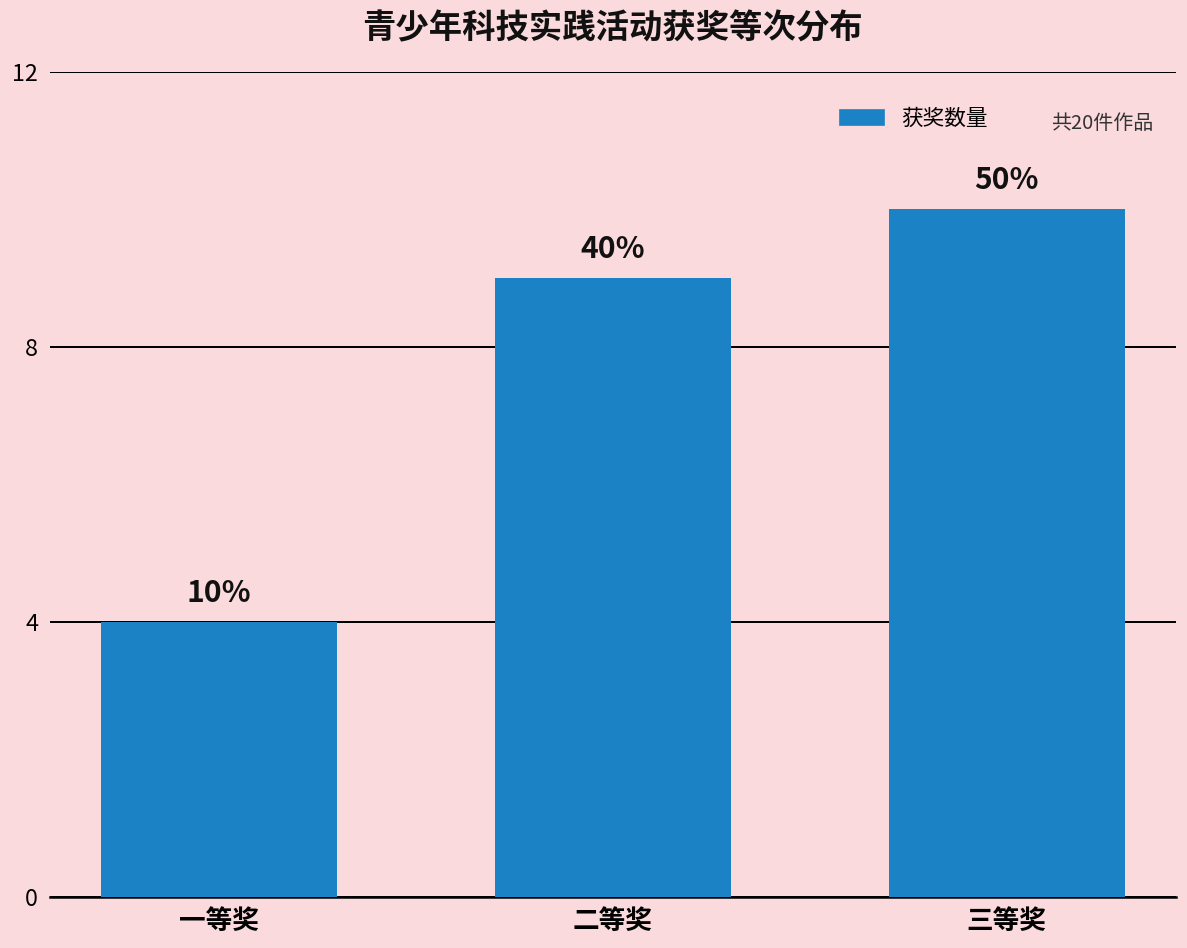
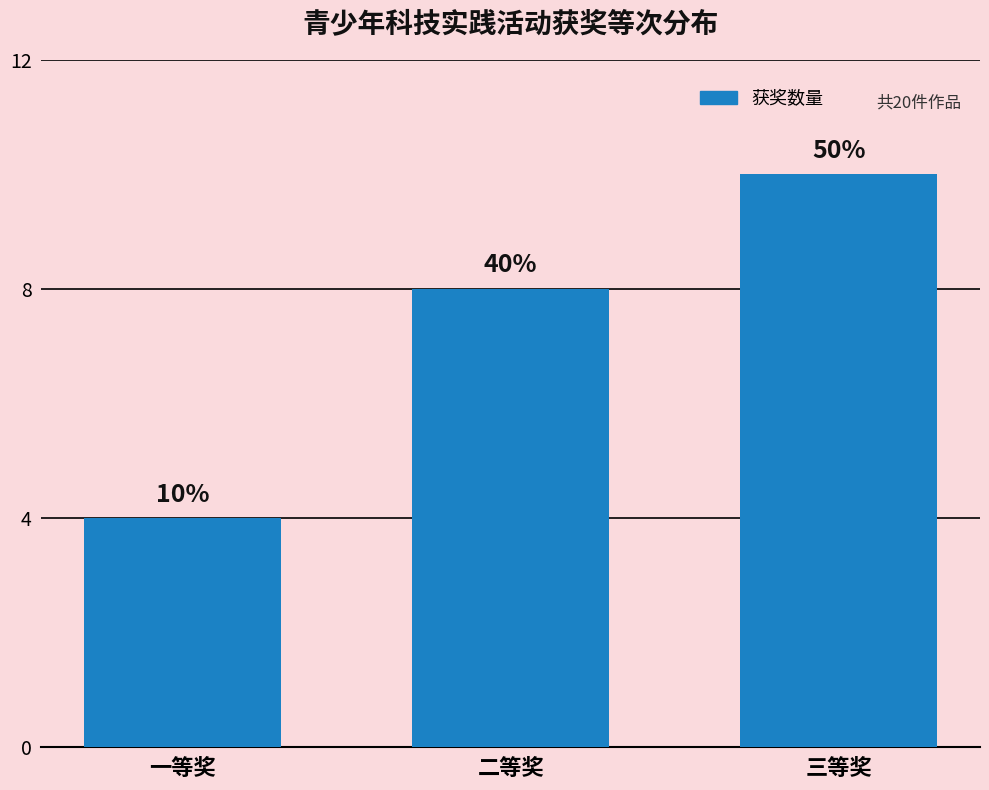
二等奖: 9 -> 8
